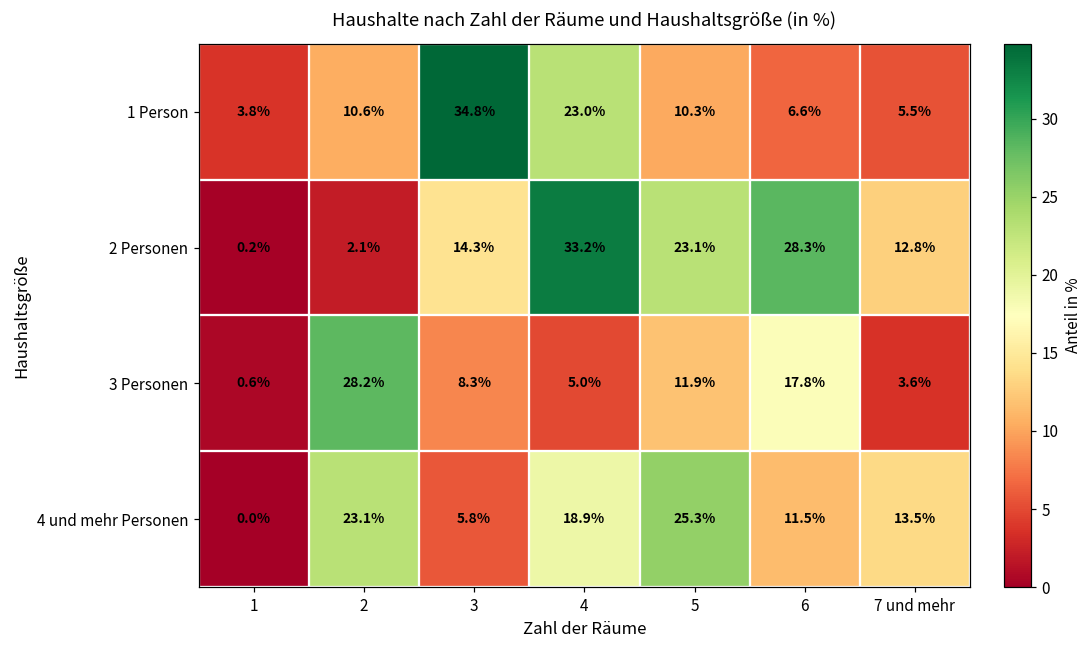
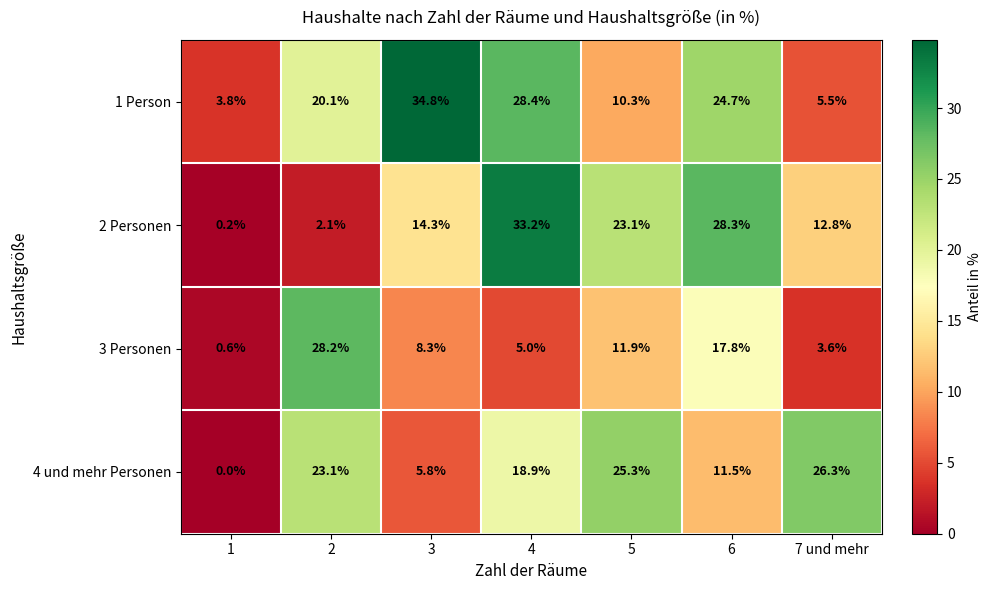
1 Person, 2: 10.6% -> 20.1%
1 Person, 4: 23.0% -> 28.4%
1 Person, 6: 6.6% -> 24.7%
4 und mehr Personen, 7 und mehr: 13.5% -> 26.3%
